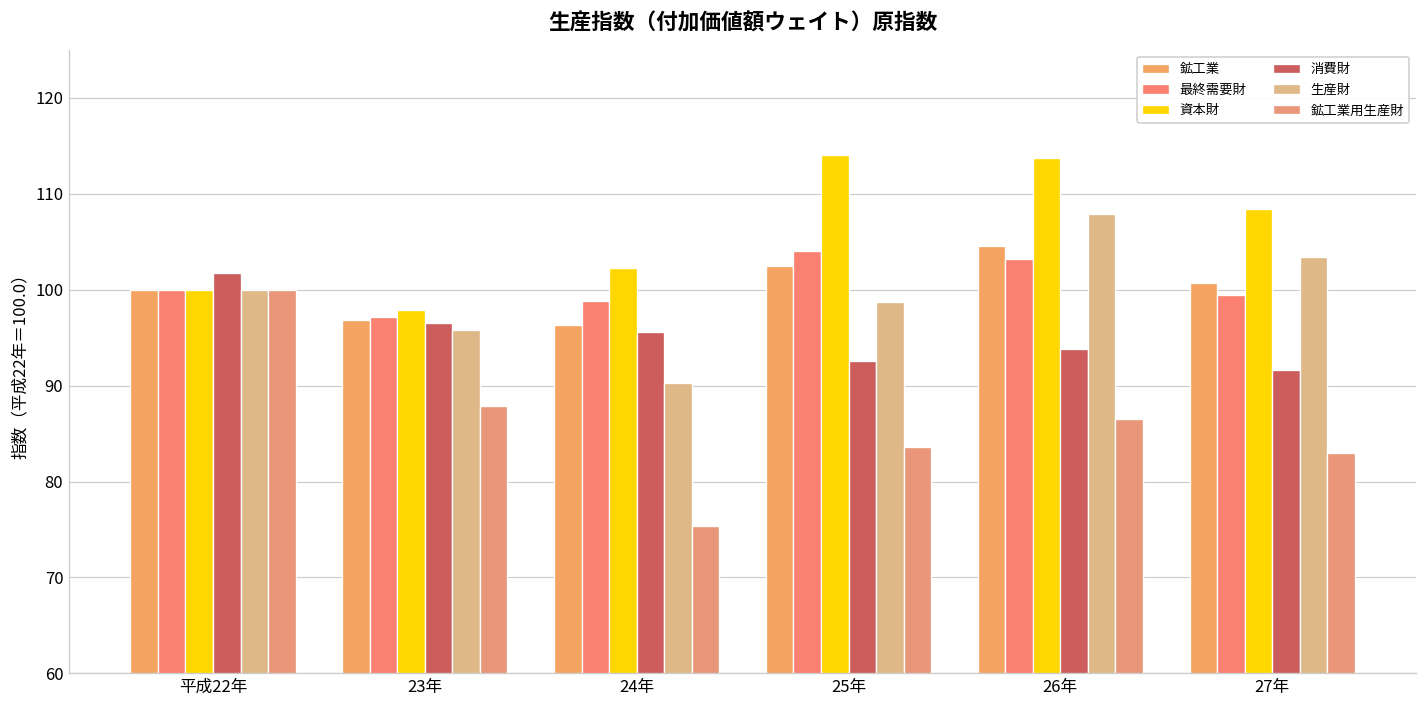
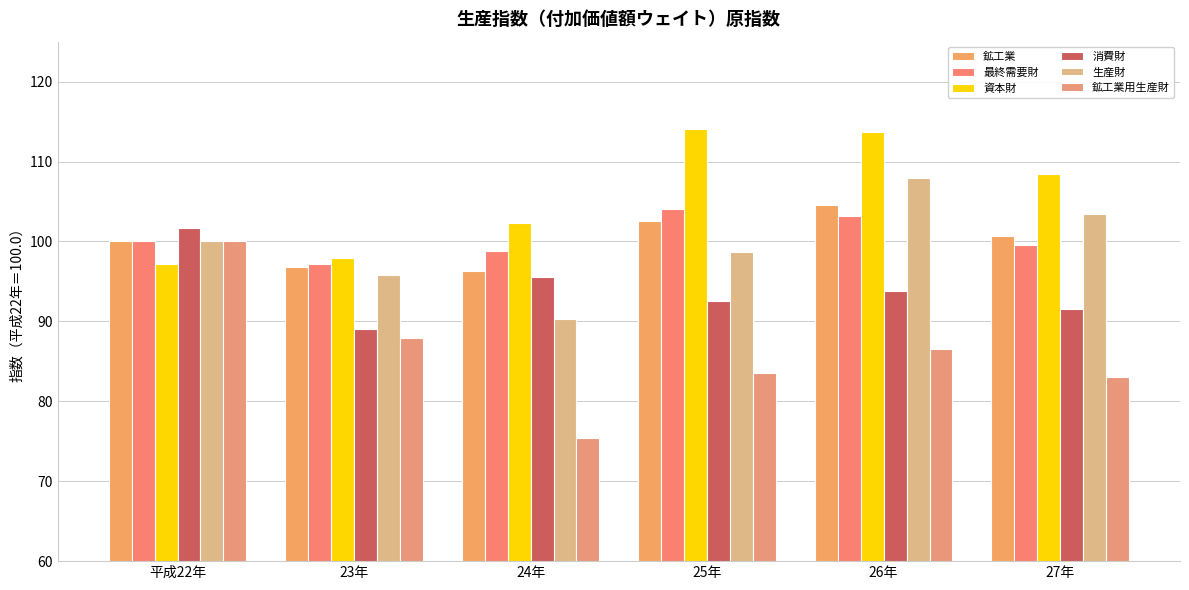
資本財, 平成22年: 100 -> 97
消費財, 23年: 97 -> 89
